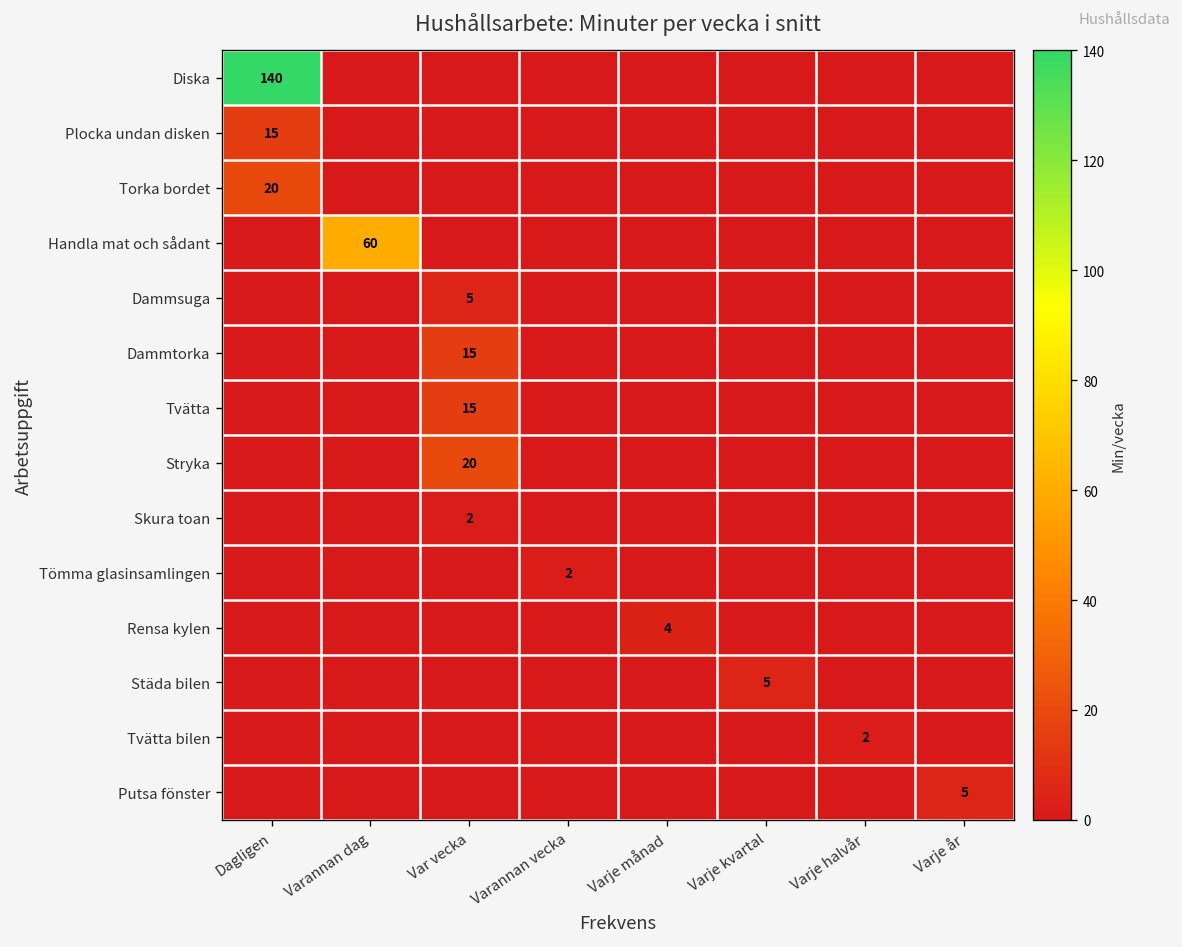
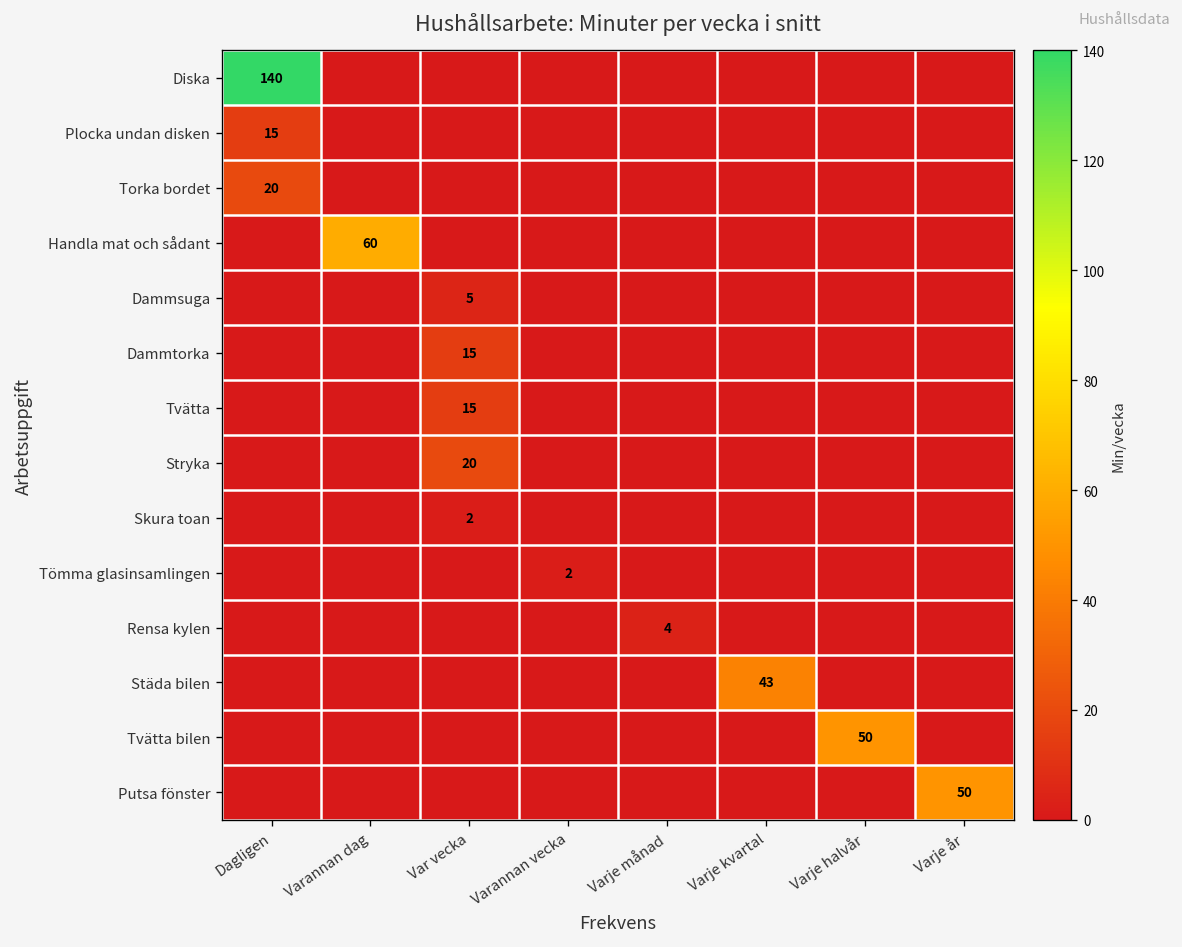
Städa bilen, Varje kvartal: 5 -> 43
Tvätta bilen, Varje halvår: 2 -> 50
Putsa fönster, Varje år: 5 -> 50
